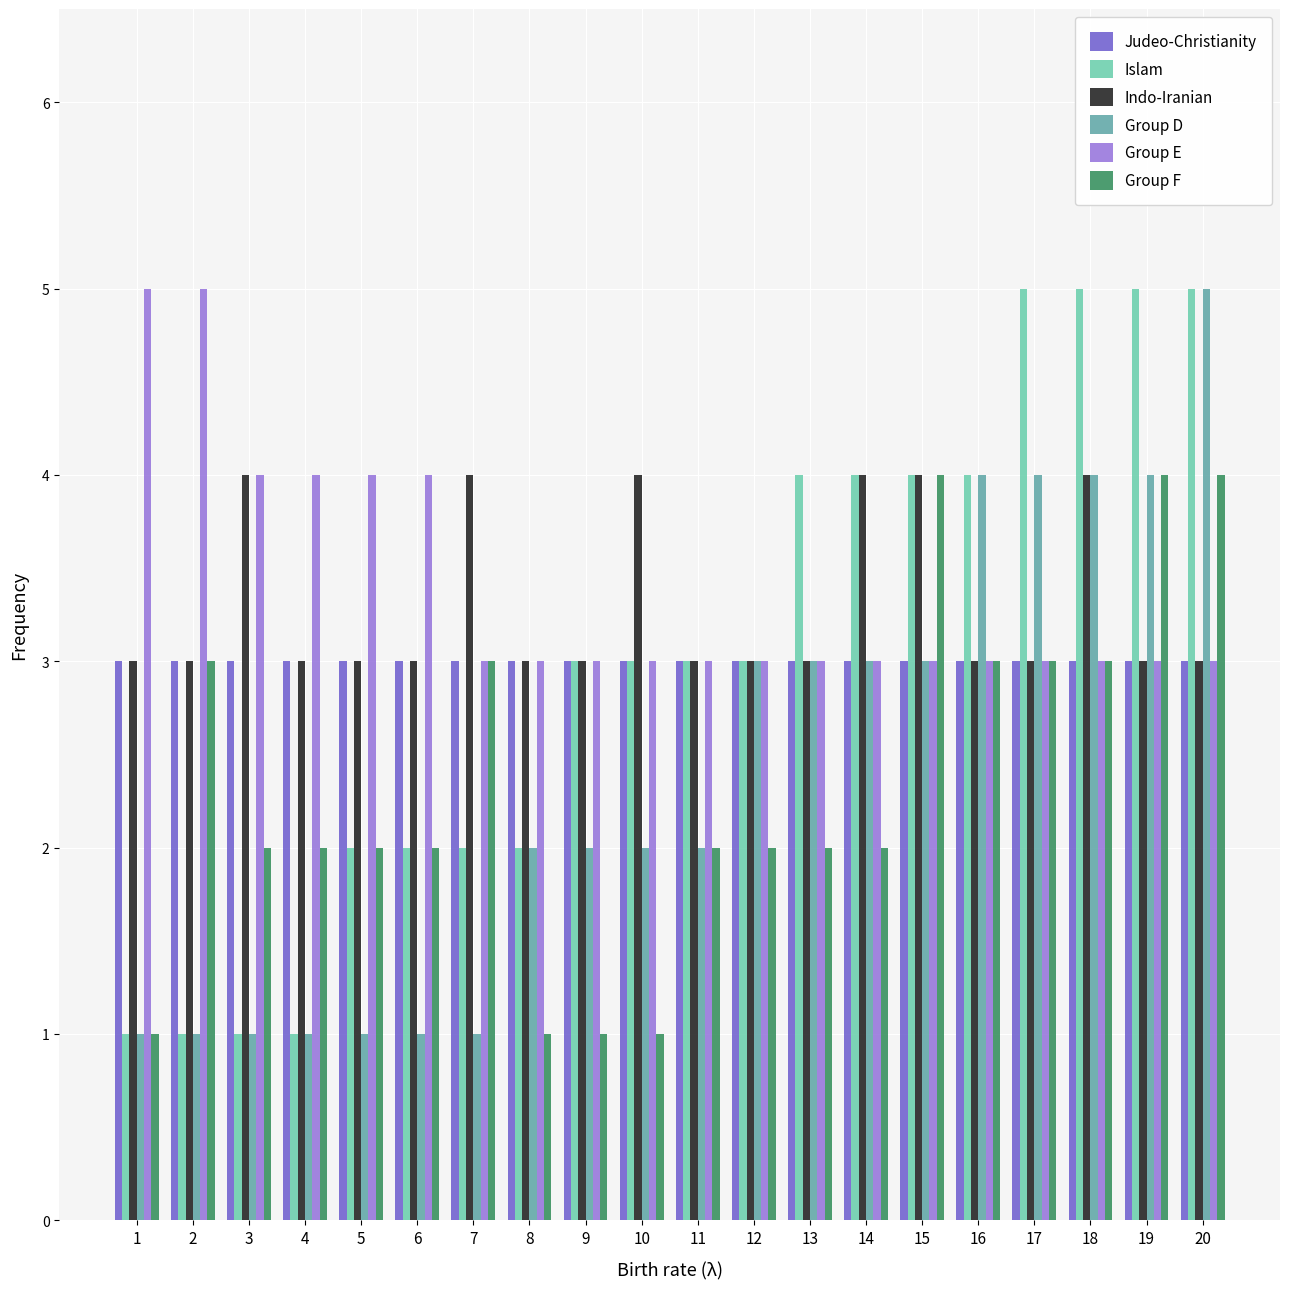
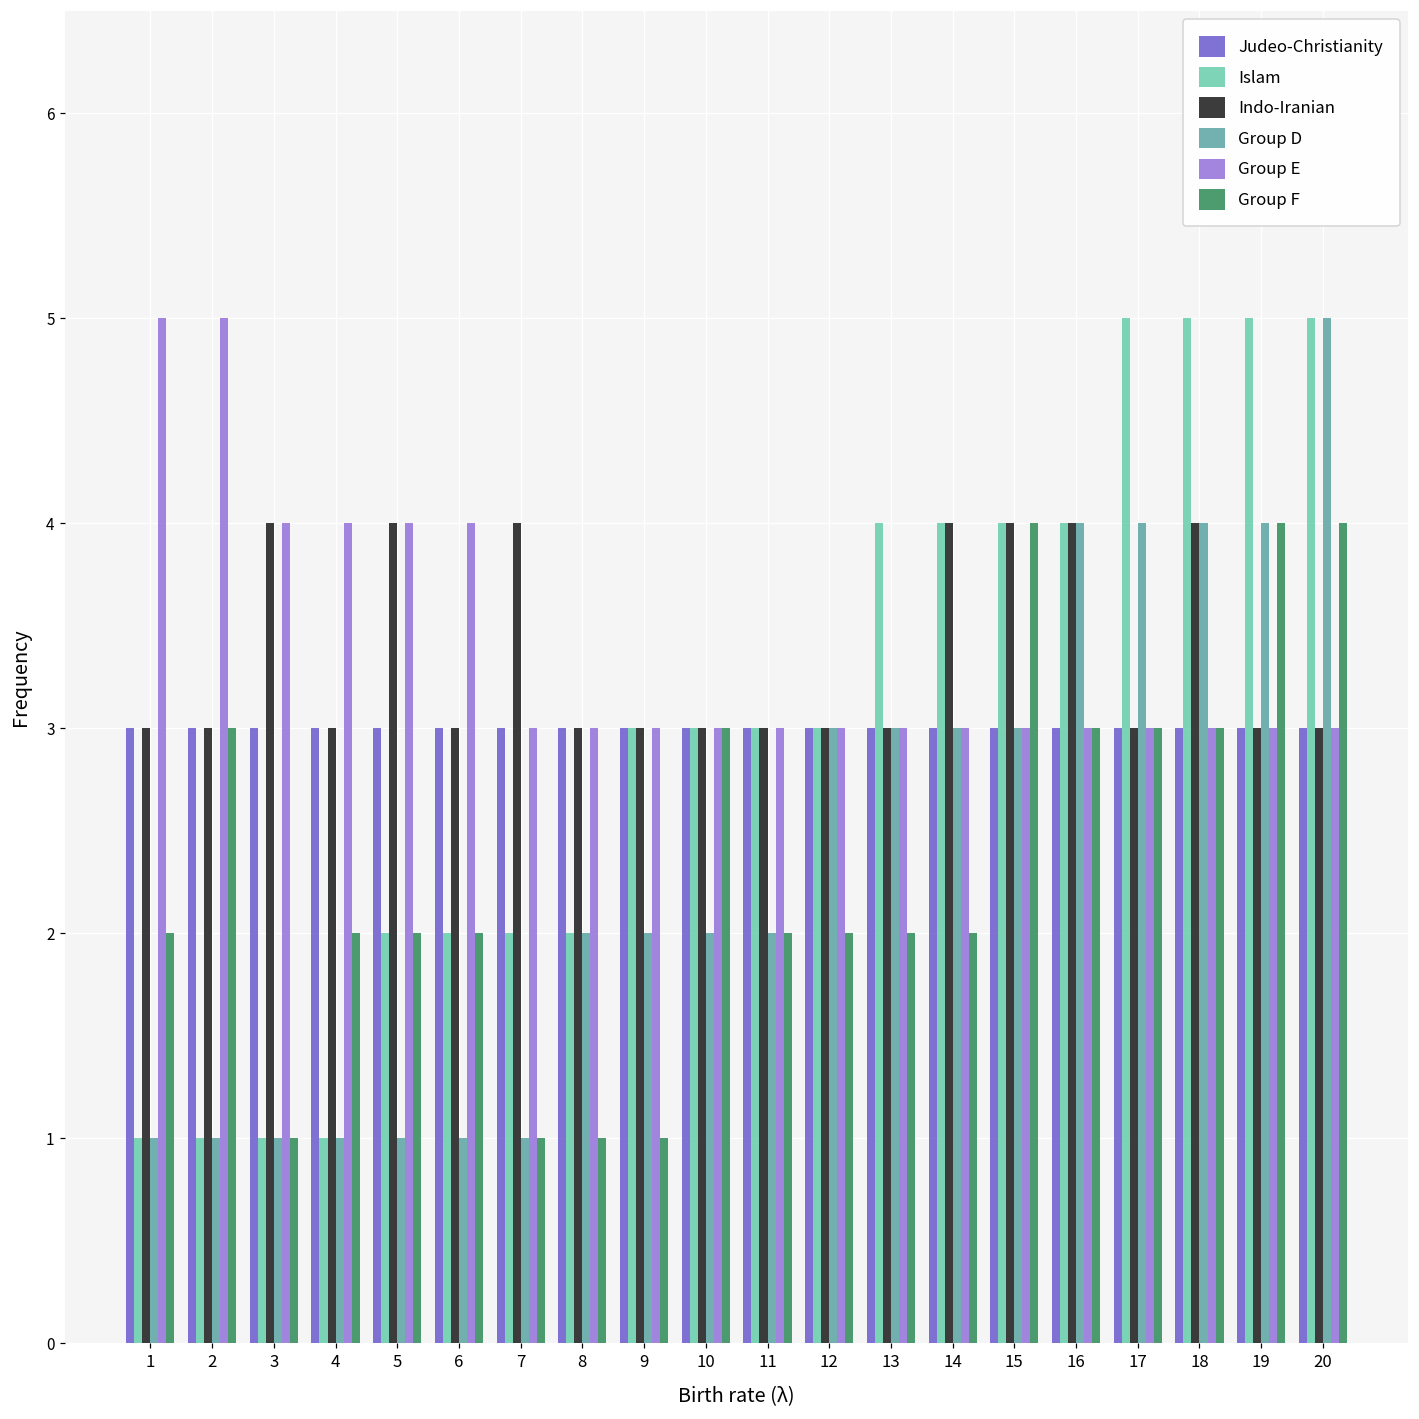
Group F, 1: 1 -> 2
Group F, 3: 2 -> 1
Indo-Iranian, 5: 3 -> 4
Group F, 7: 3 -> 1
Indo-Iranian, 10: 4 -> 3
Group F, 10: 1 -> 3
Indo-Iranian, 16: 3 -> 4
